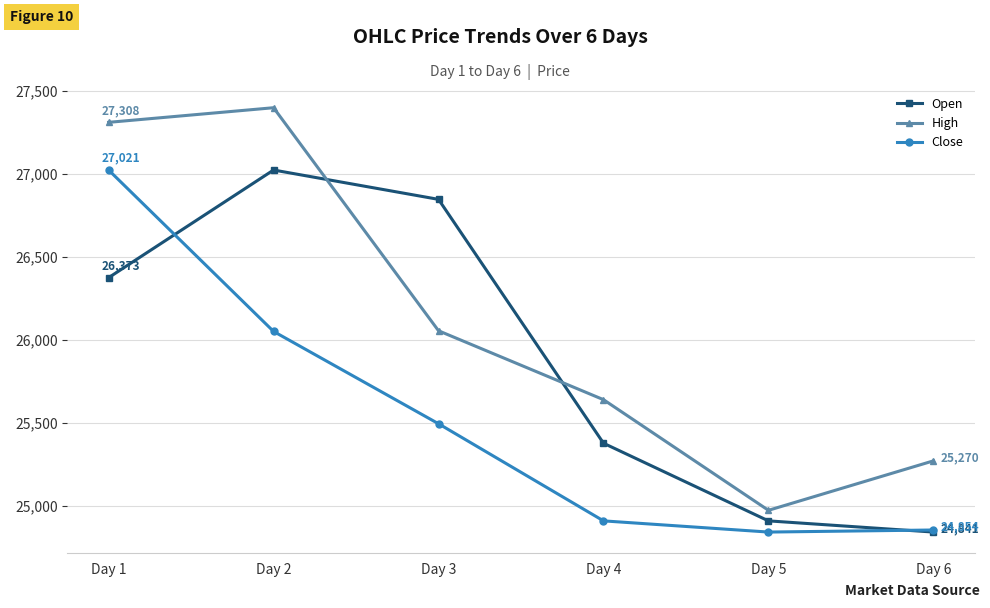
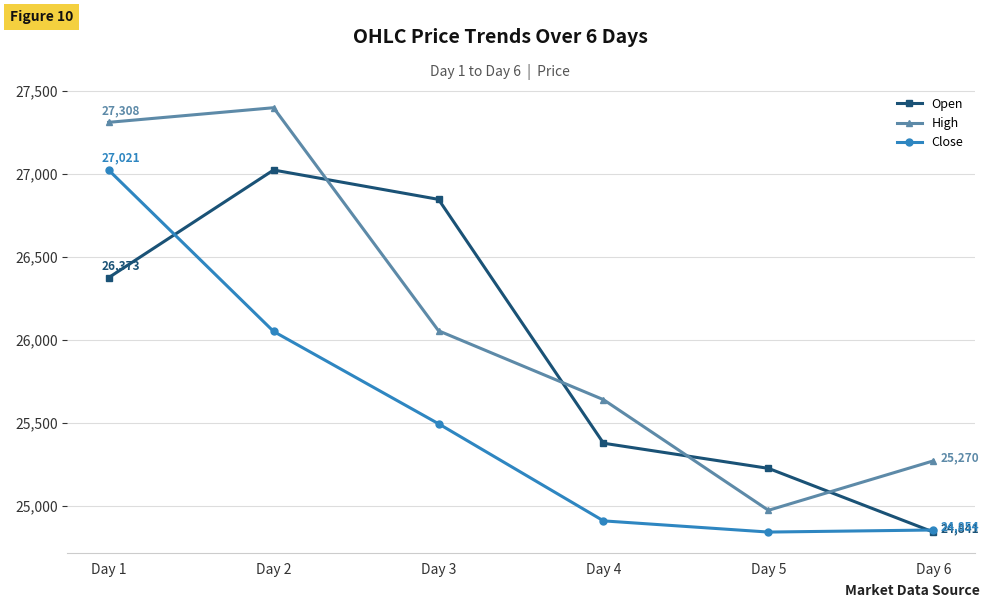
Open, Day 5: 24,910 -> 25,220
